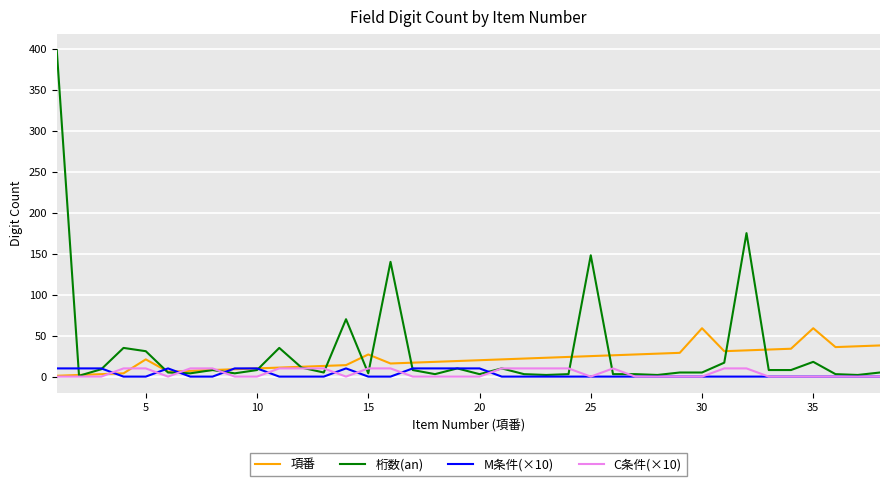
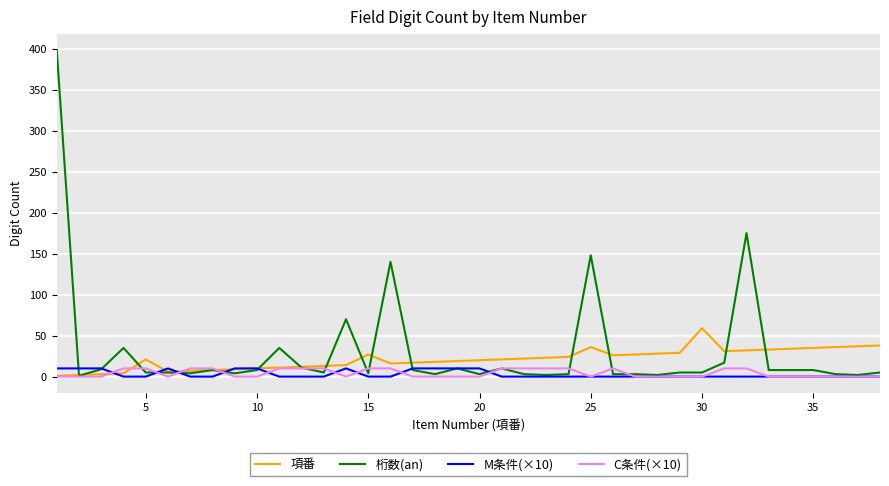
桁数(an), 5: 30 -> 10
項番, 25: 30 -> 40
項番, 35: 60 -> 40
桁数(an), 35: 20 -> 10
